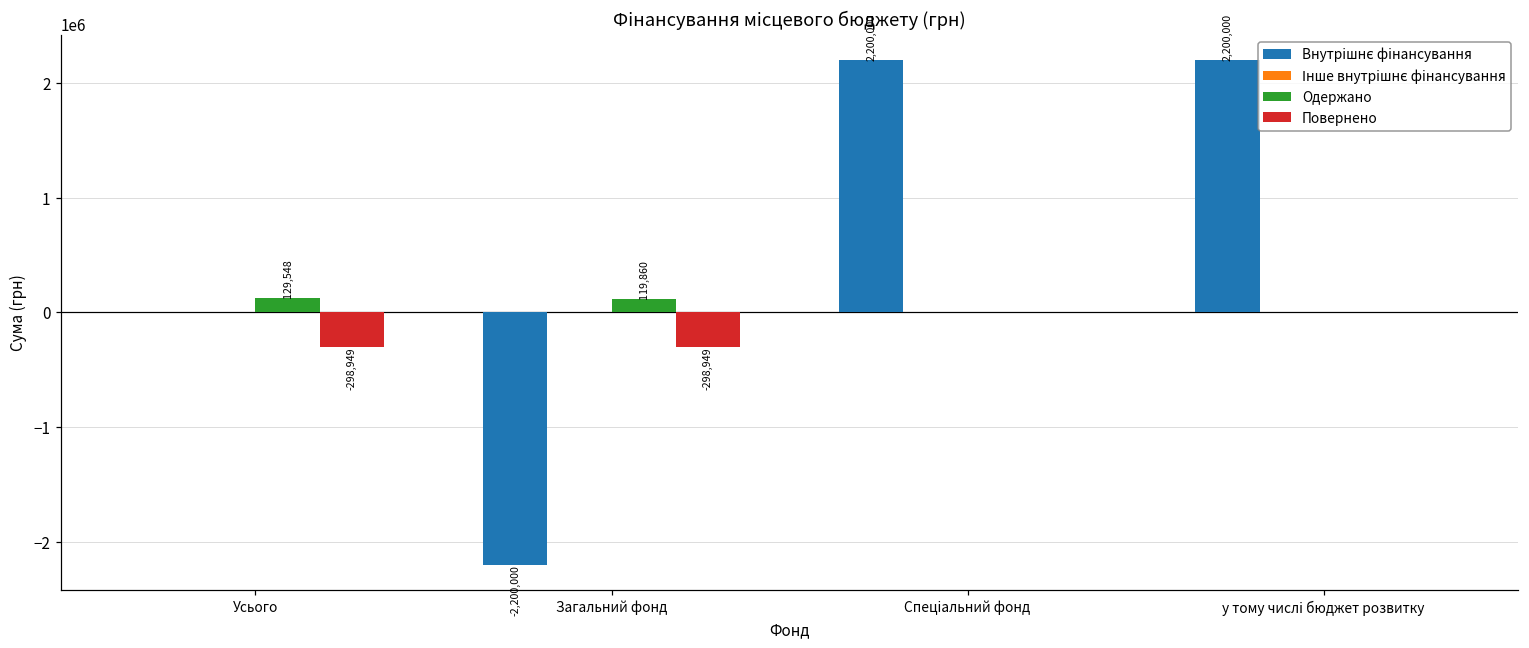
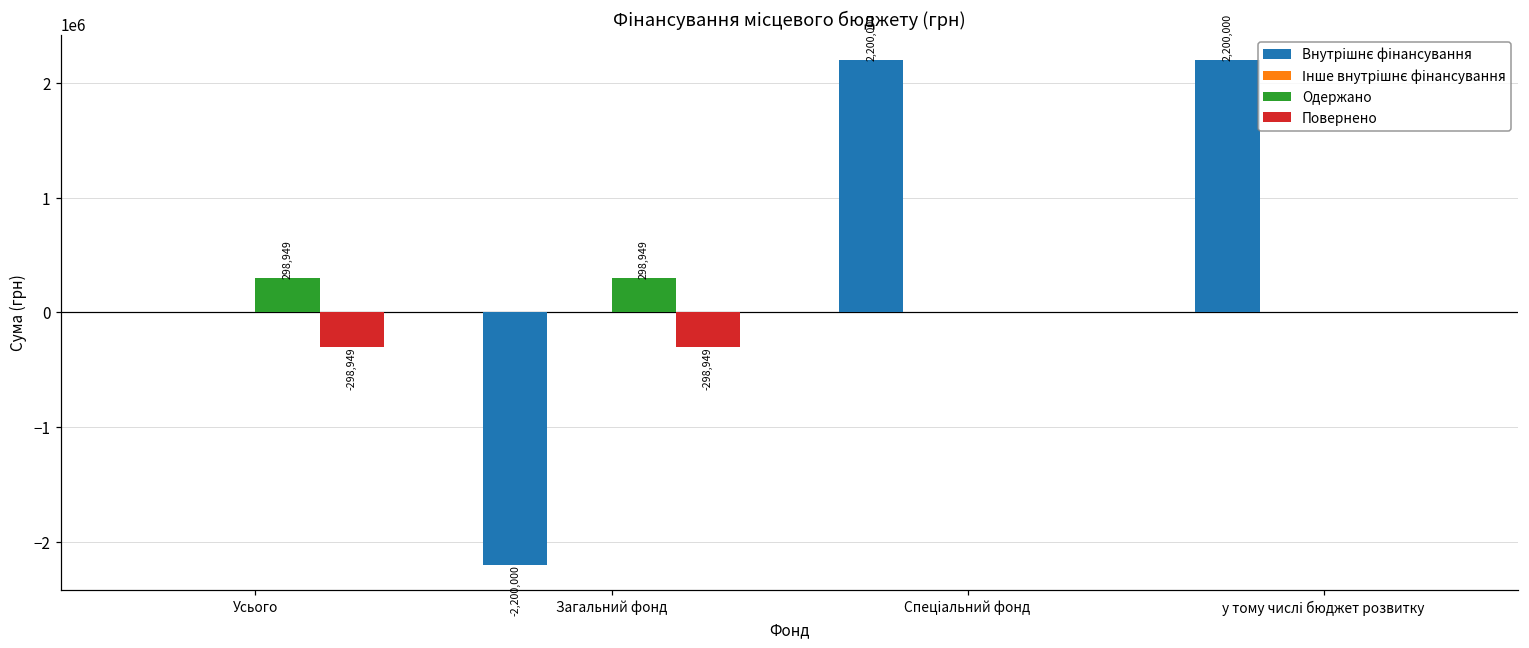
Одержано, Усього: 129,548 -> 298,949
Одержано, Загальний фонд: 119,860 -> 298,949
